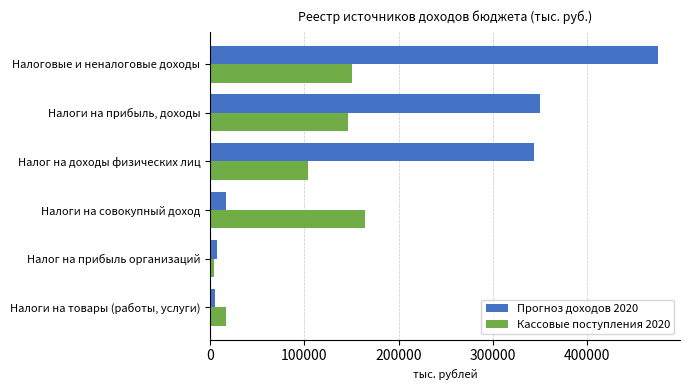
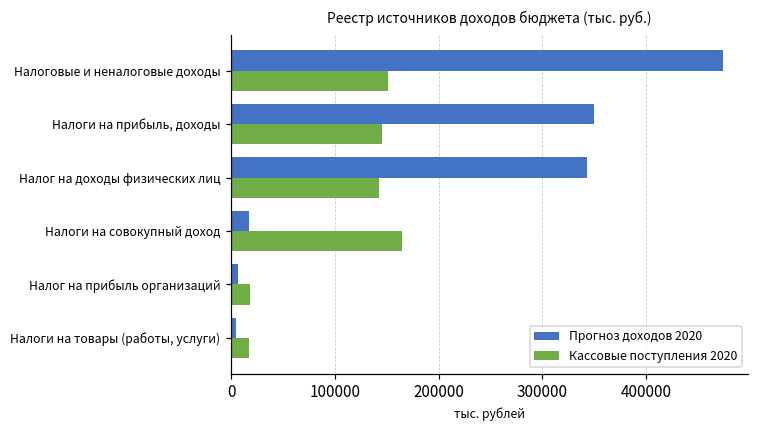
Кассовые поступления 2020, Налог на доходы физических лиц: 100000 -> 140000
Кассовые поступления 2020, Налог на прибыль организаций: 0 -> 20000
